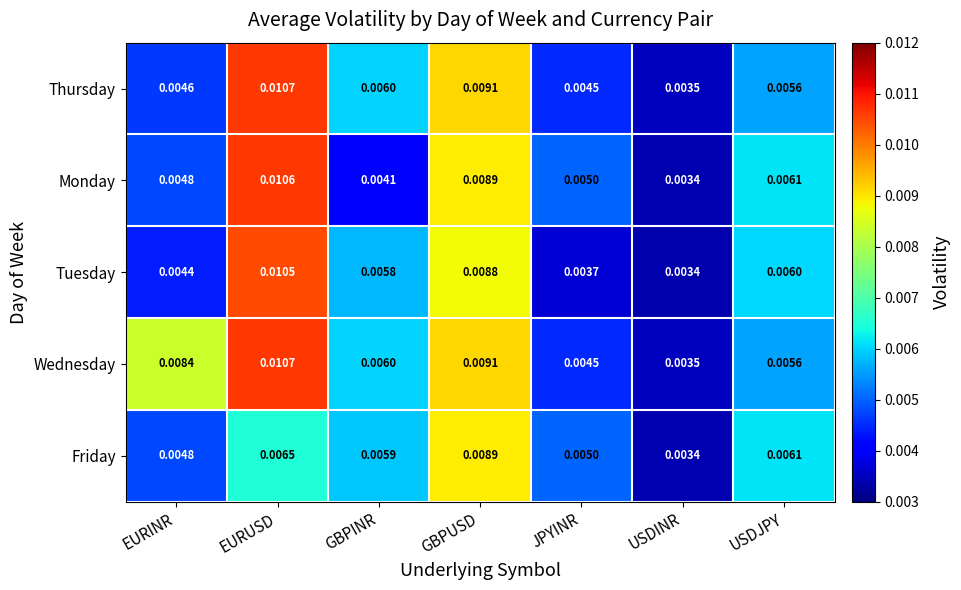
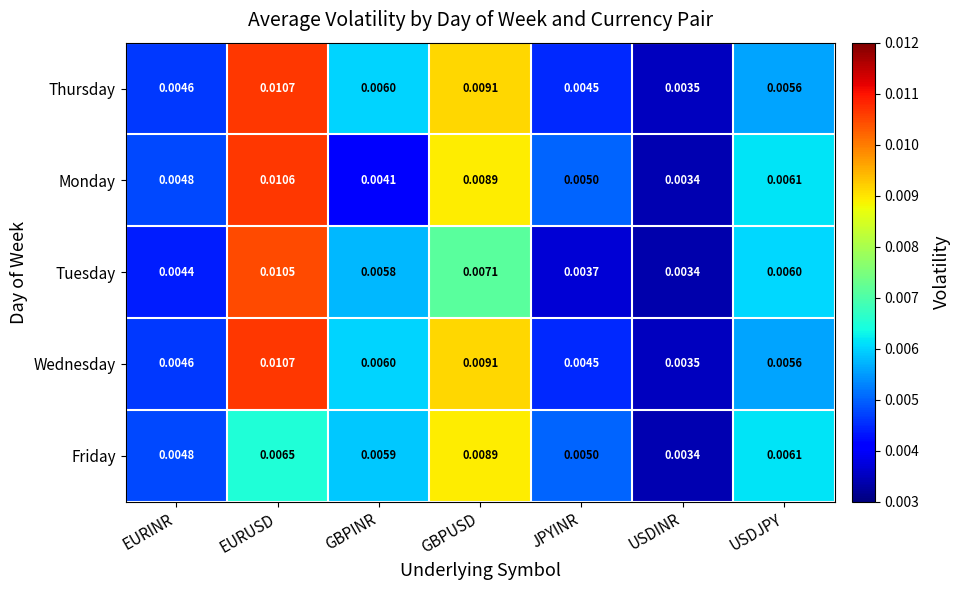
Tuesday, GBPUSD: 0.0088 -> 0.0071
Wednesday, EURINR: 0.0084 -> 0.0046
